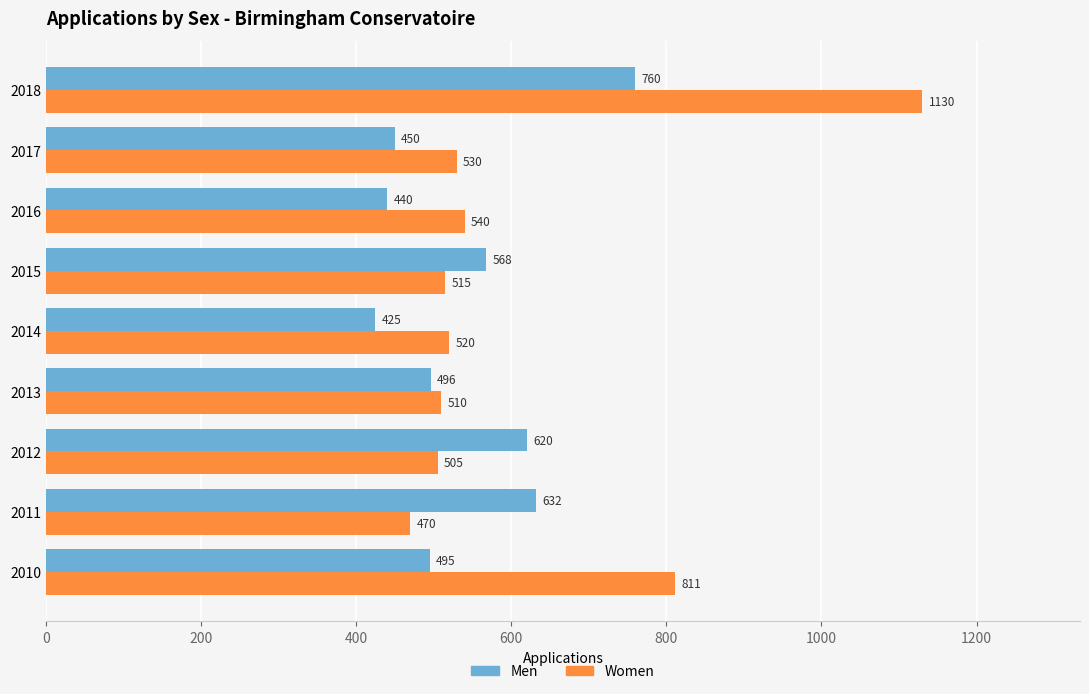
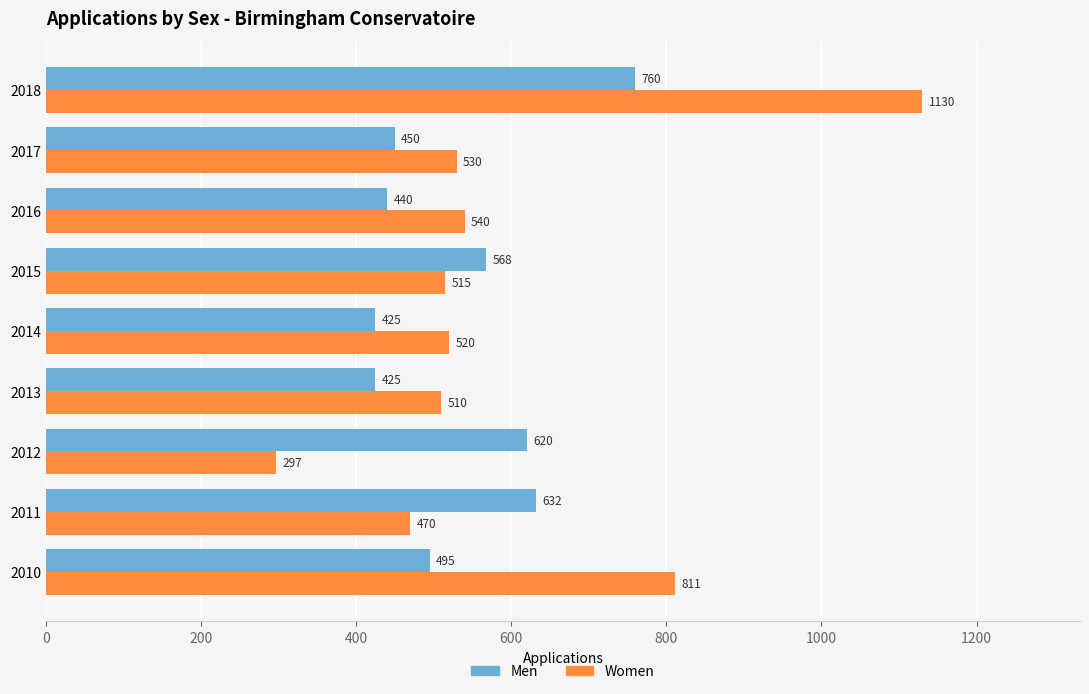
Men, 2013: 496 -> 425
Women, 2012: 505 -> 297
